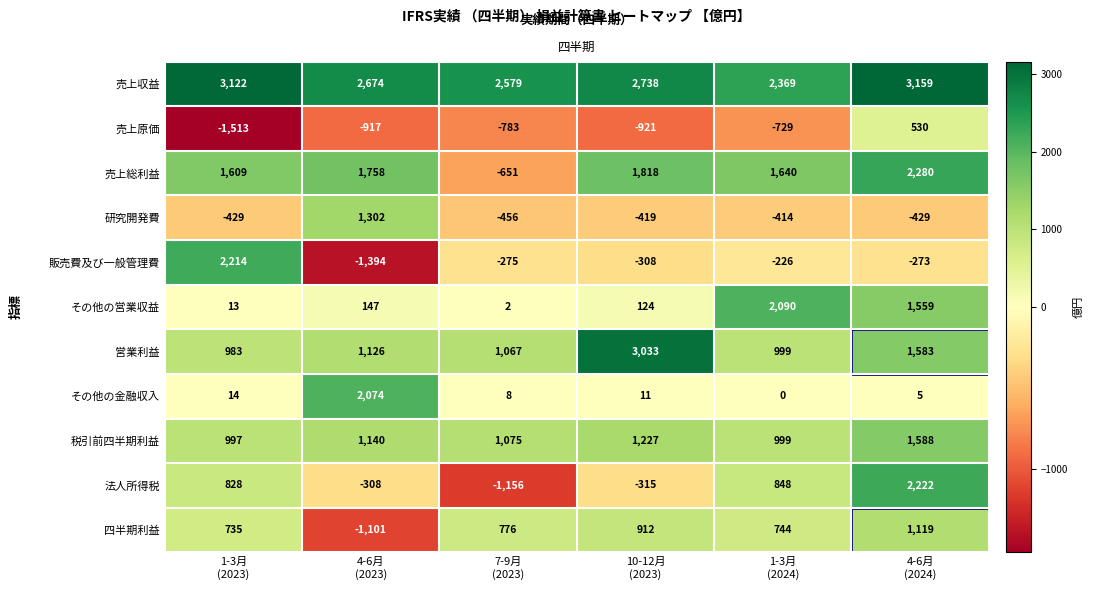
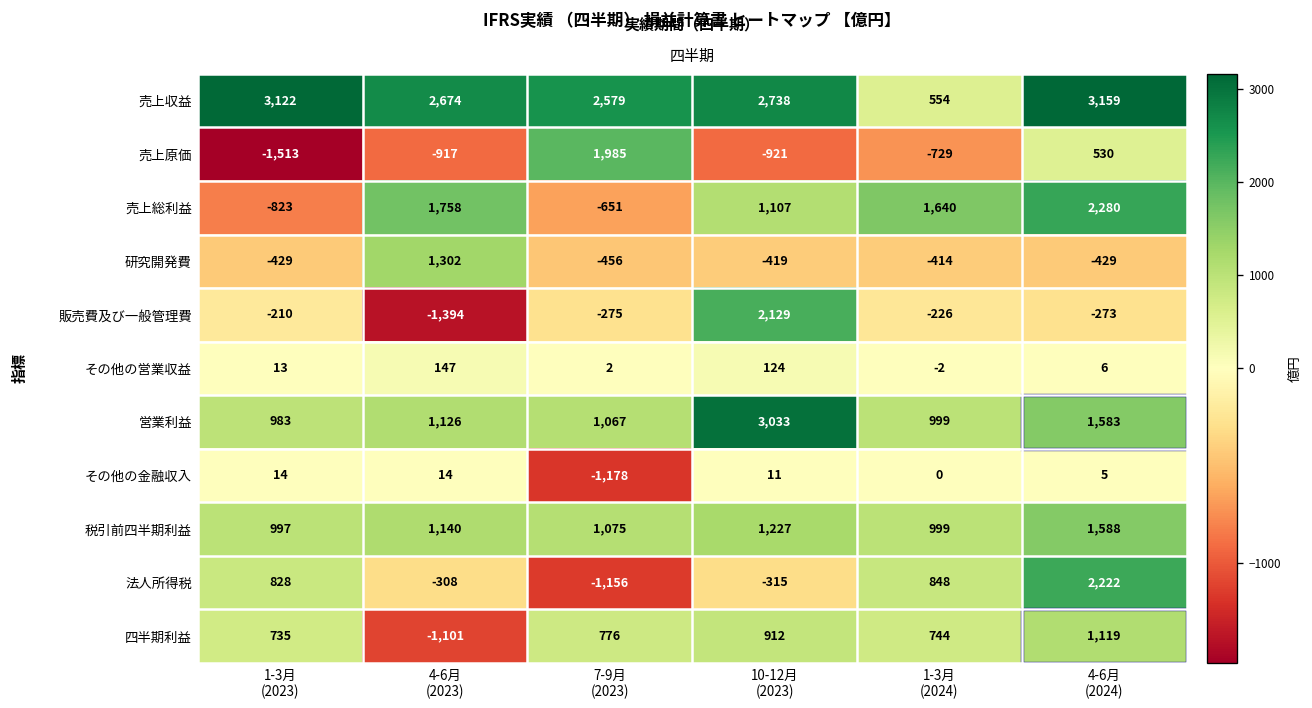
売上収益, 1-3月 (2024): 2,369 -> 554
売上原価, 7-9月 (2023): -783 -> 1,985
売上総利益, 1-3月 (2023): 1,609 -> -823
売上総利益, 10-12月 (2023): 1,818 -> 1,107
販売費及び一般管理費, 1-3月 (2023): 2,214 -> -210
販売費及び一般管理費, 10-12月 (2023): -308 -> 2,129
その他の営業収益, 1-3月 (2024): 2,090 -> -2
その他の営業収益, 4-6月 (2024): 1,559 -> 6
その他の金融収入, 4-6月 (2023): 2,074 -> 14
その他の金融収入, 7-9月 (2023): 8 -> -1,178
